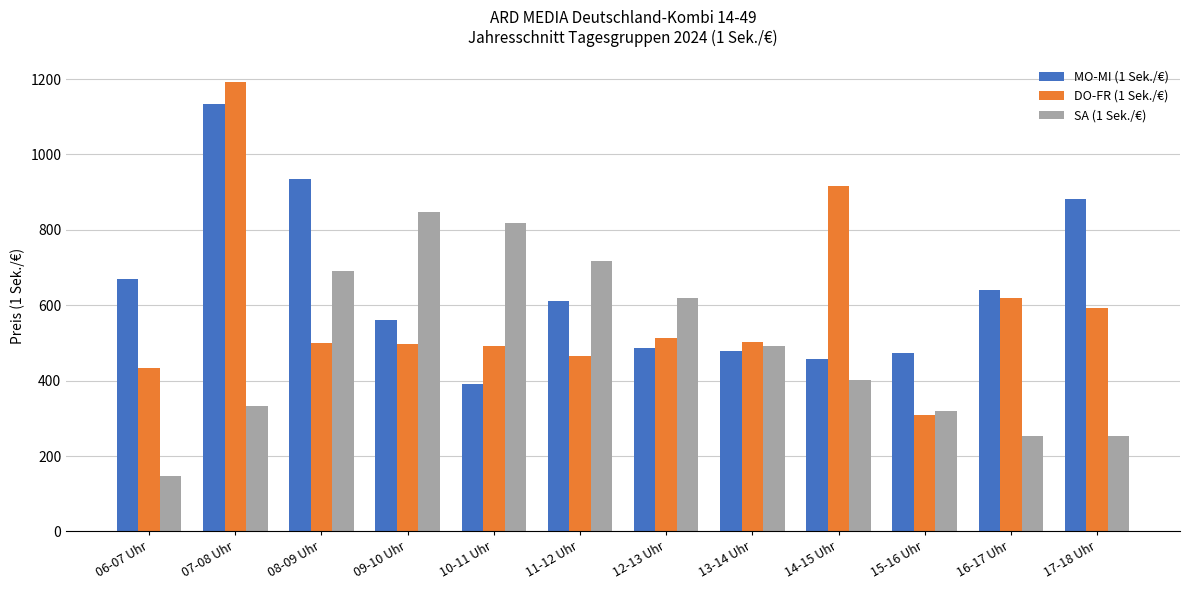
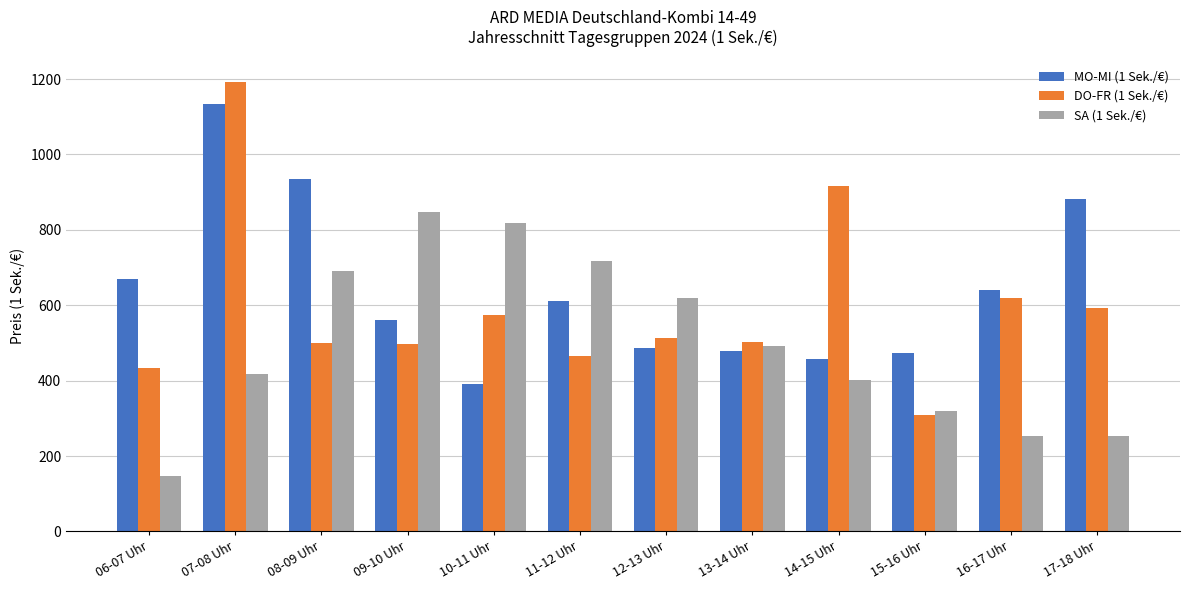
SA (1 Sek./€), 07-08 Uhr: 330 -> 420
DO-FR (1 Sek./€), 10-11 Uhr: 490 -> 580
